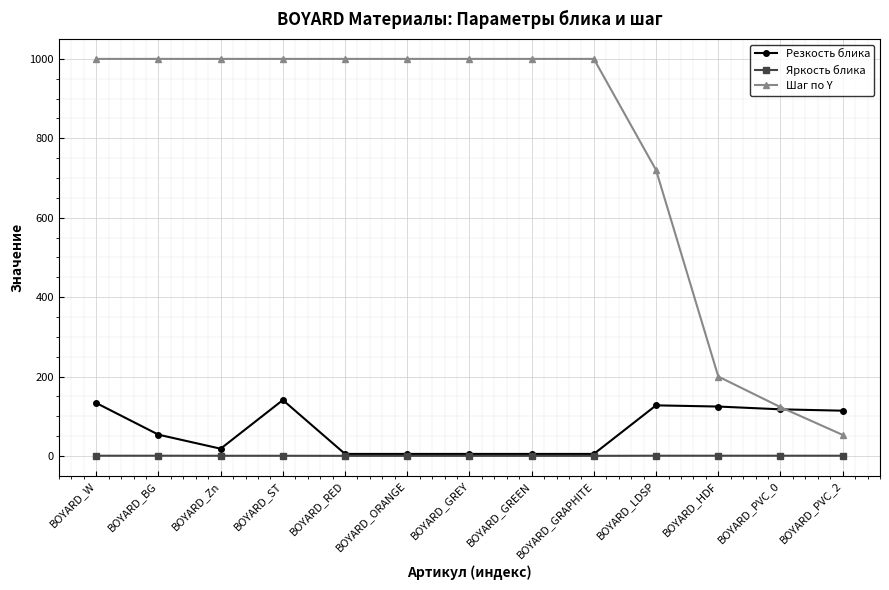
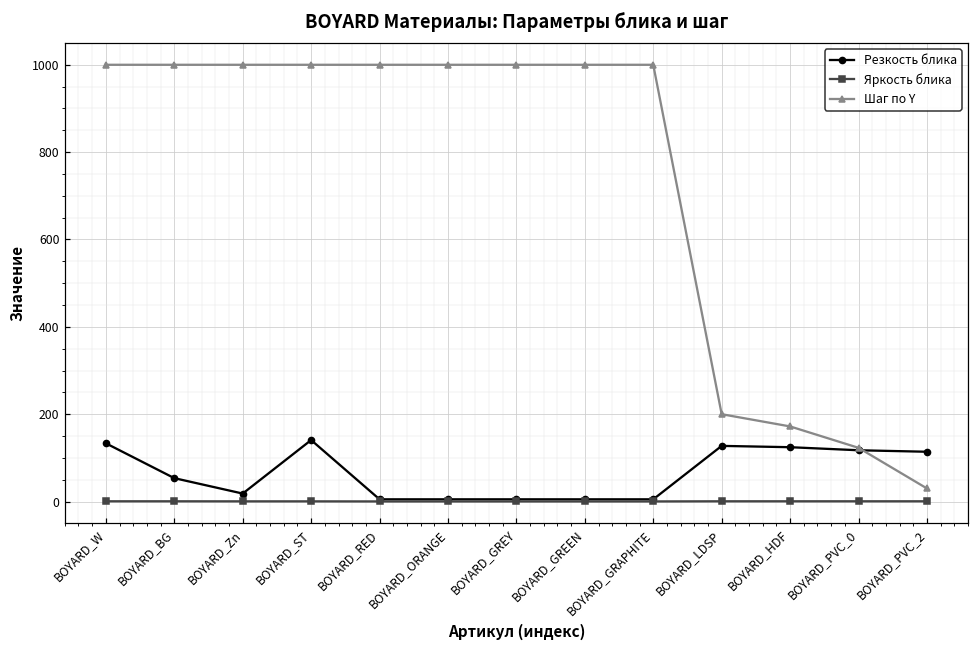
Шаг по Y, BOYARD_LDSP: 720 -> 200
Шаг по Y, BOYARD_HDF: 200 -> 170
Шаг по Y, BOYARD_PVC_2: 50 -> 30
